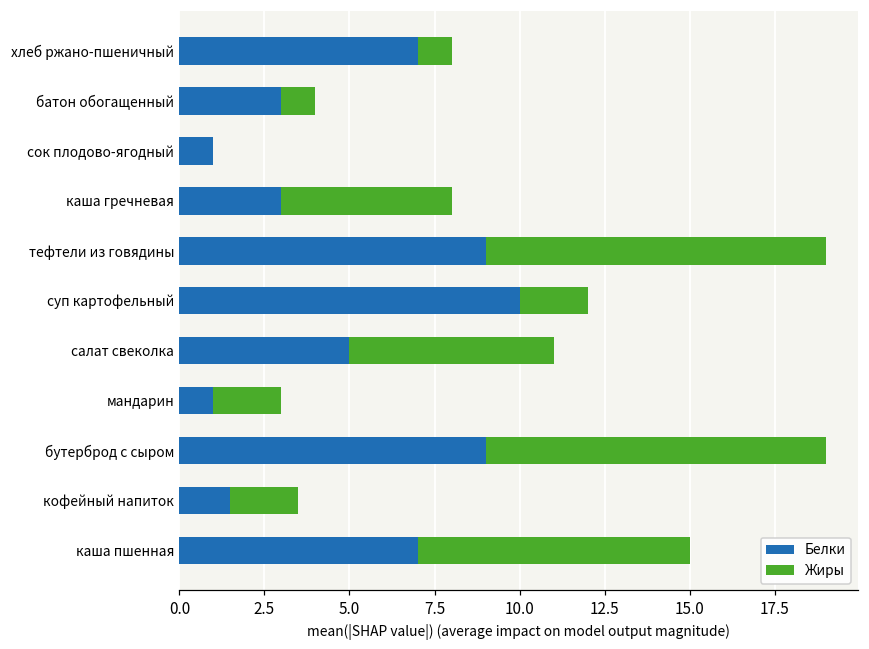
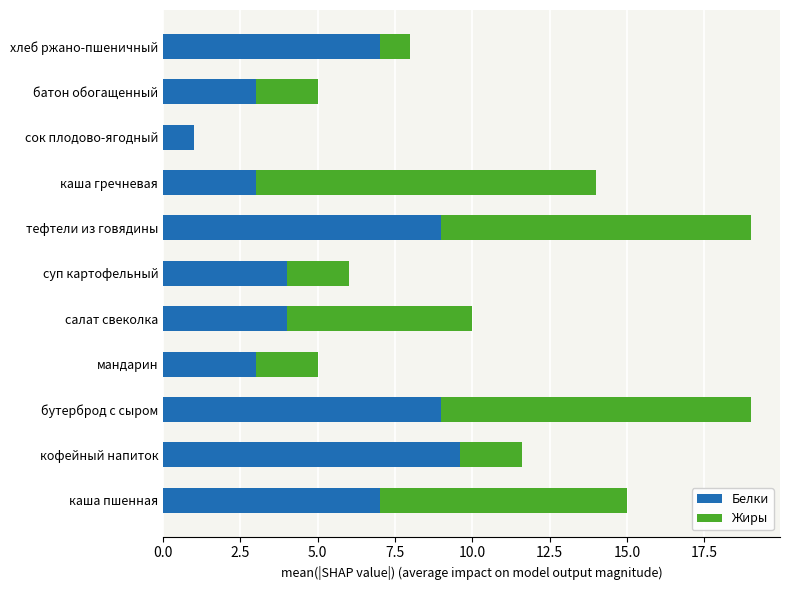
Жиры, батон обогащенный: 1 -> 2
Жиры, каша гречневая: 5 -> 11
Белки, суп картофельный: 10 -> 4
Белки, салат свеколка: 5 -> 4
Белки, мандарин: 1 -> 3
Белки, кофейный напиток: 1.5 -> 9.6
